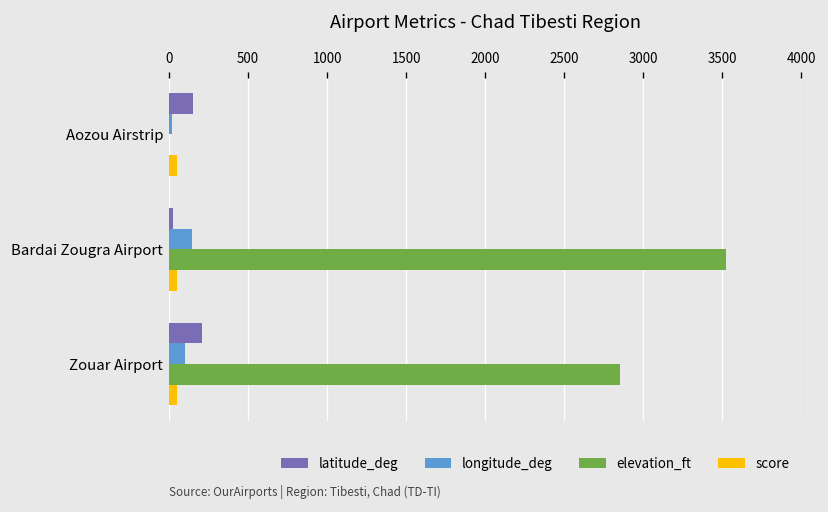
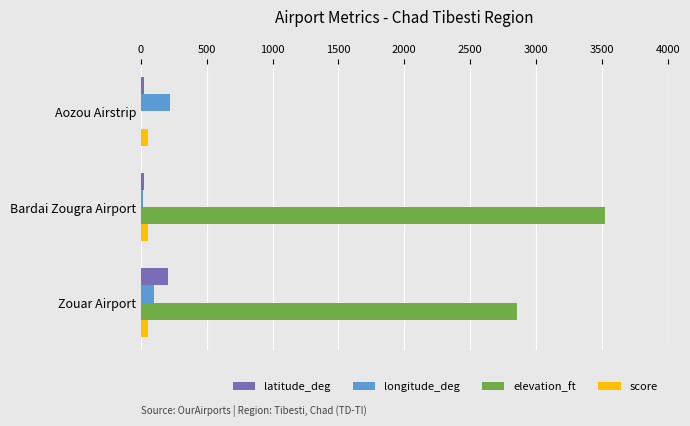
latitude_deg, Aozou Airstrip: 150 -> 20
longitude_deg, Aozou Airstrip: 20 -> 220
longitude_deg, Bardai Zougra Airport: 140 -> 20
